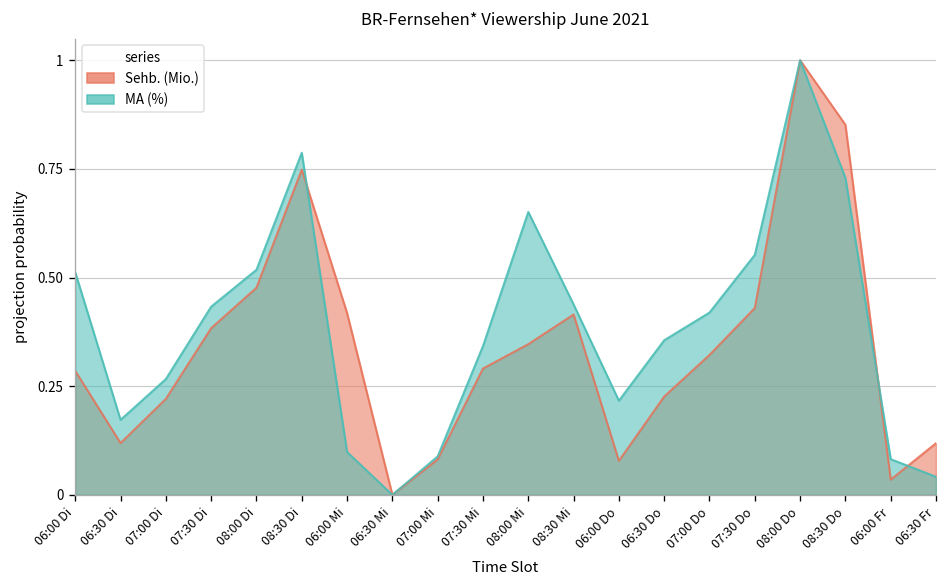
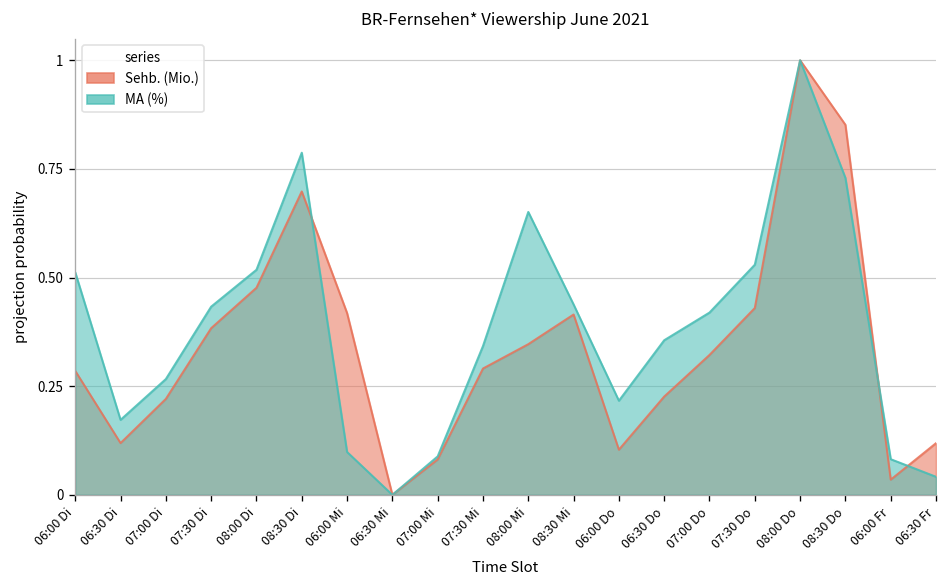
Sehb. (Mio.), 08:30 Di: 0.75 -> 0.70
Sehb. (Mio.), 06:00 Do: 0.08 -> 0.10
MA (%), 07:30 Do: 0.55 -> 0.53
